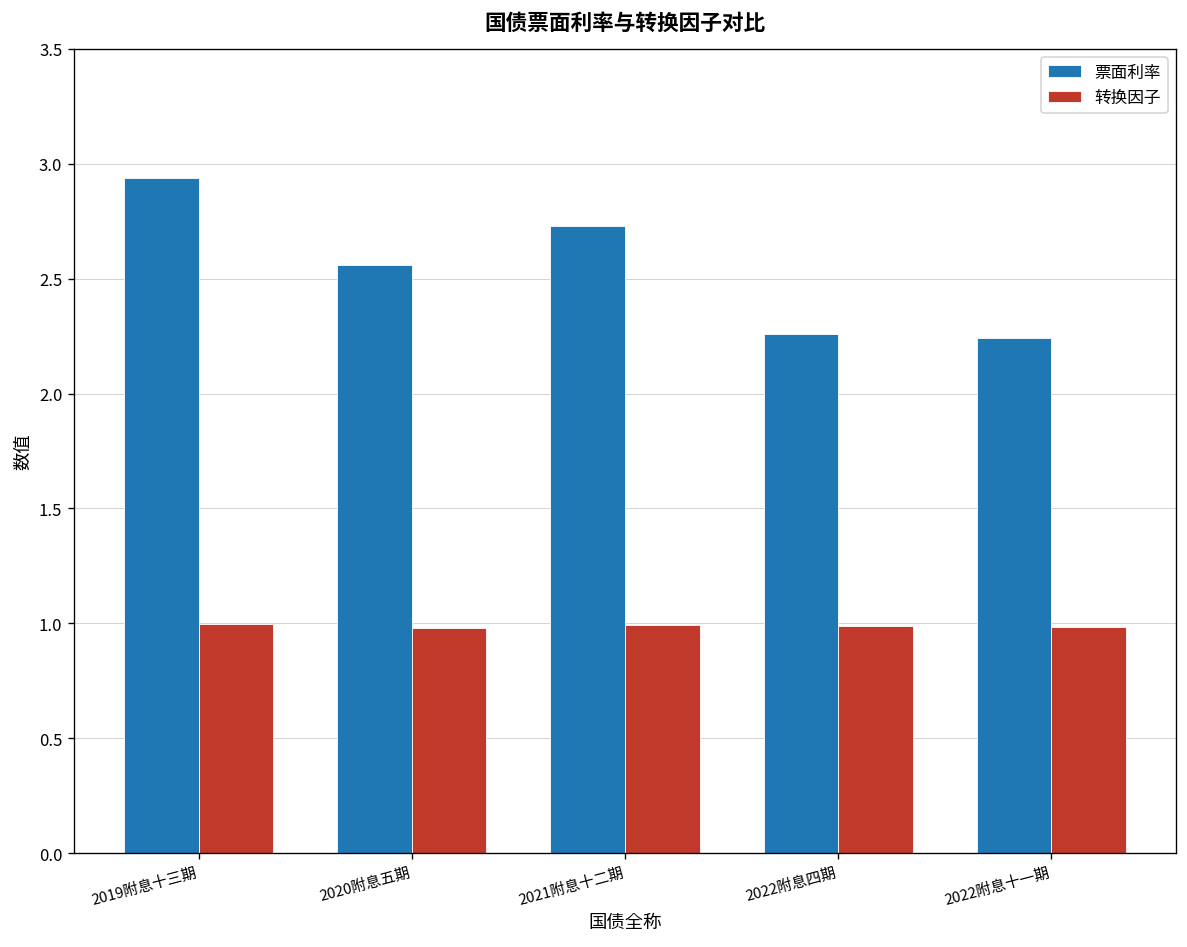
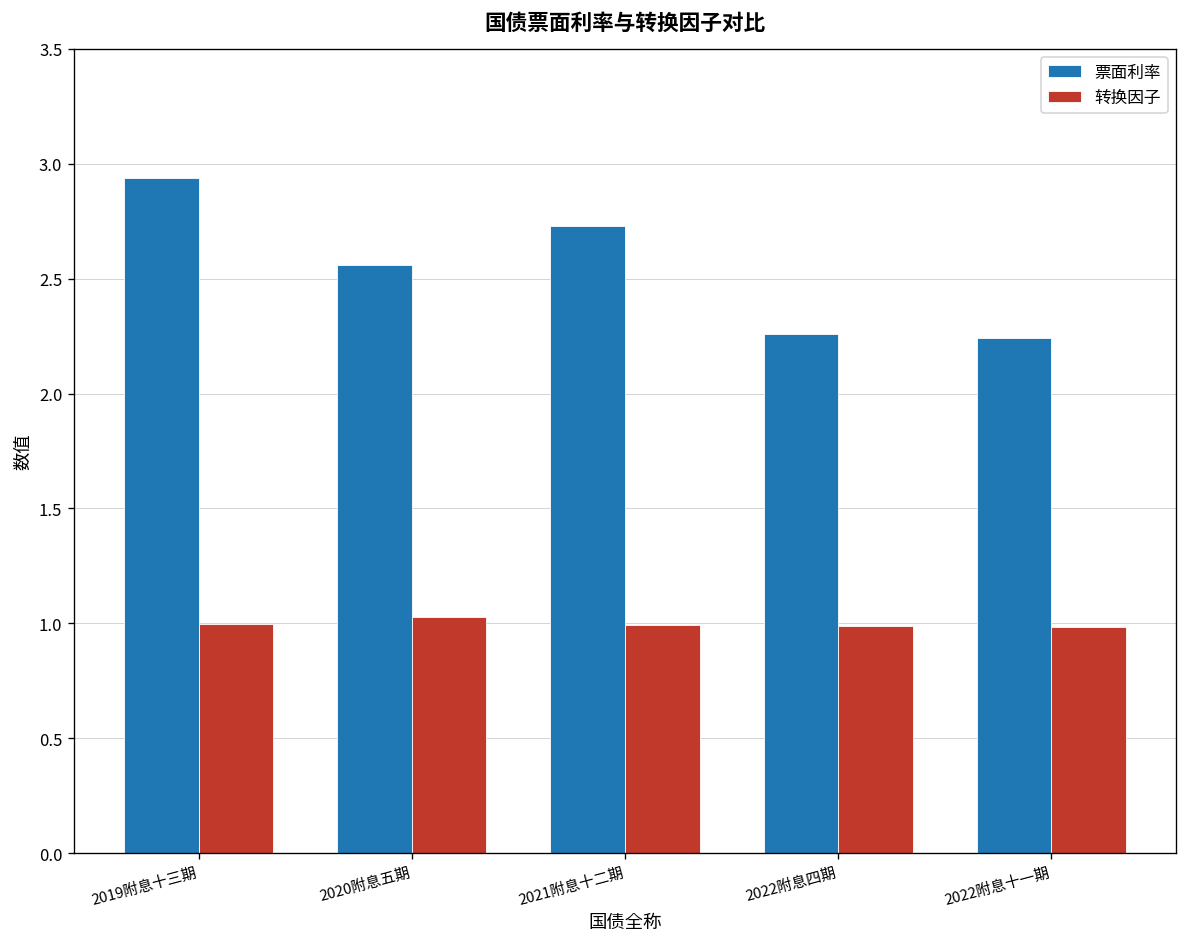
转换因子, 2020附息五期: 0.98 -> 1.03
